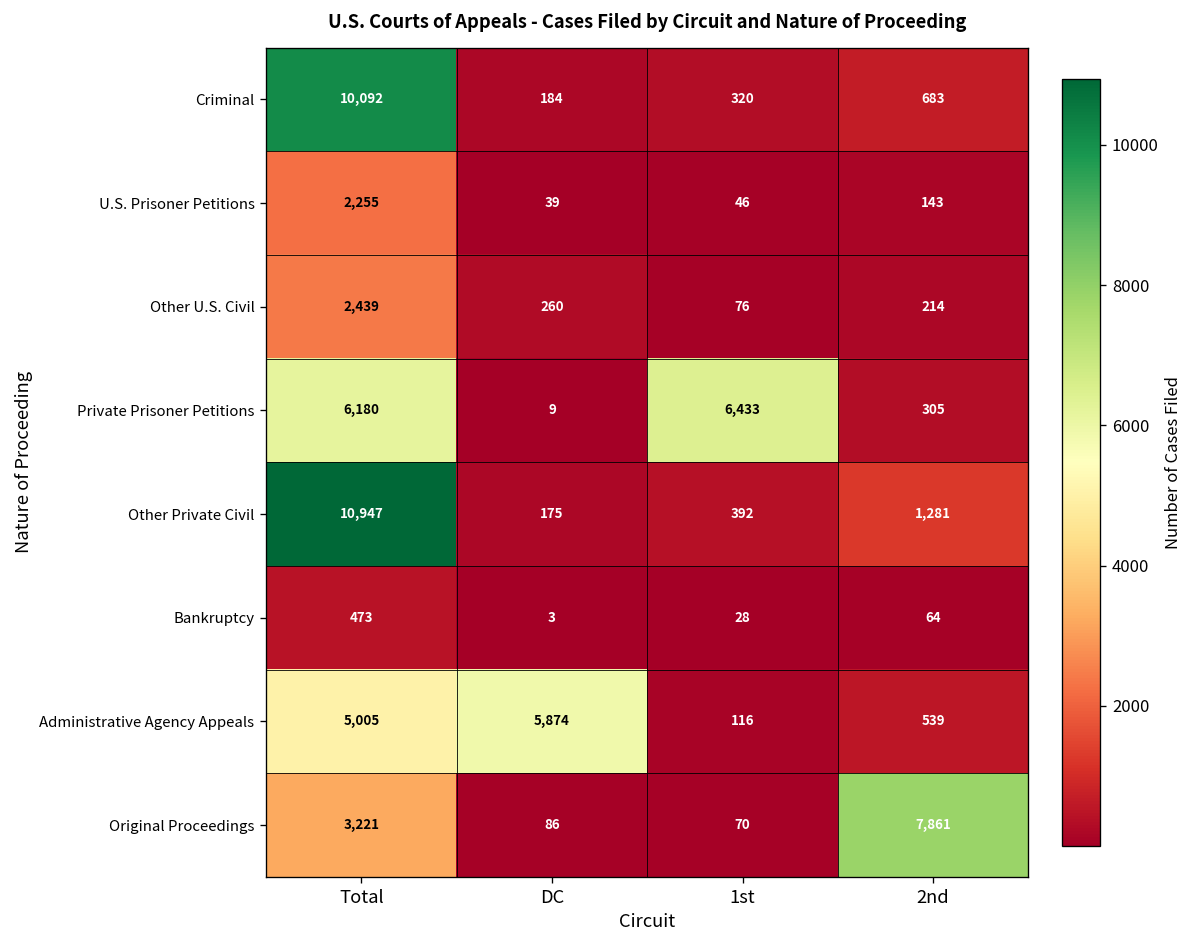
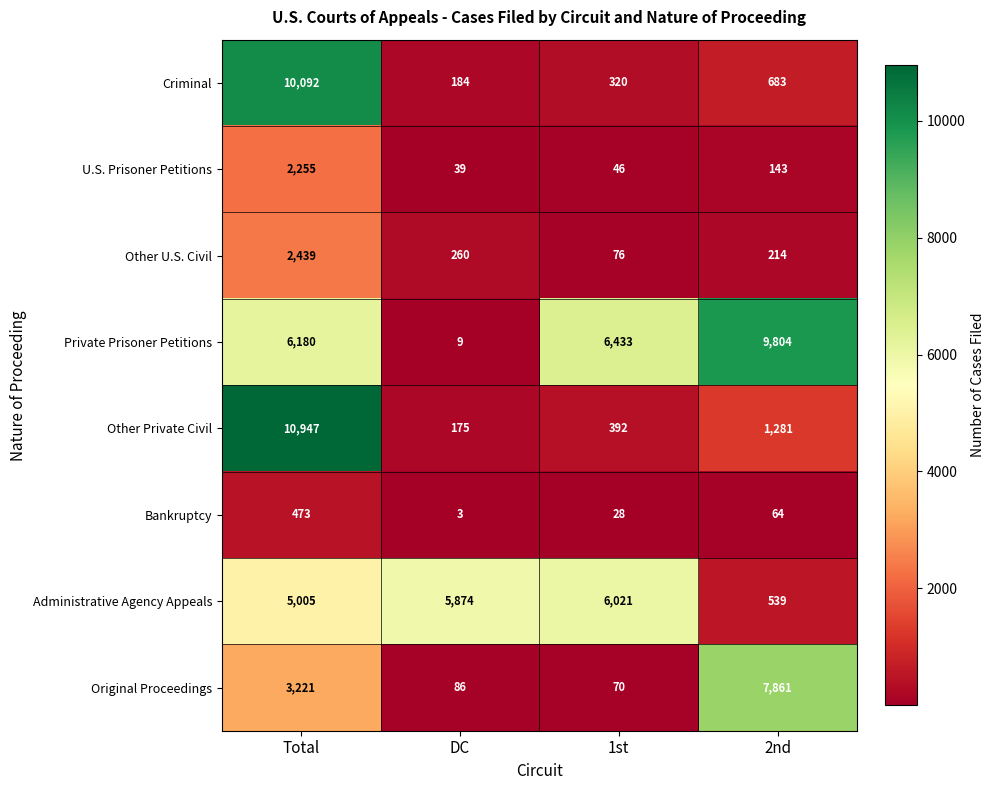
Private Prisoner Petitions, 2nd: 305 -> 9,804
Administrative Agency Appeals, 1st: 116 -> 6,021
